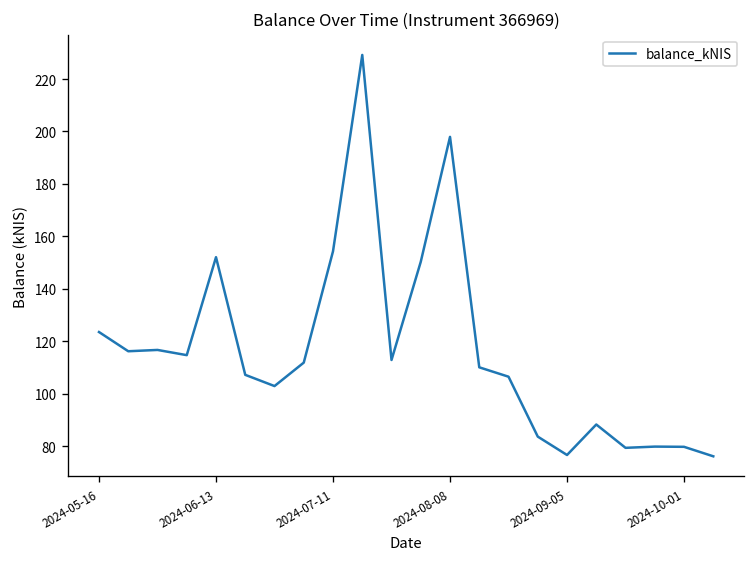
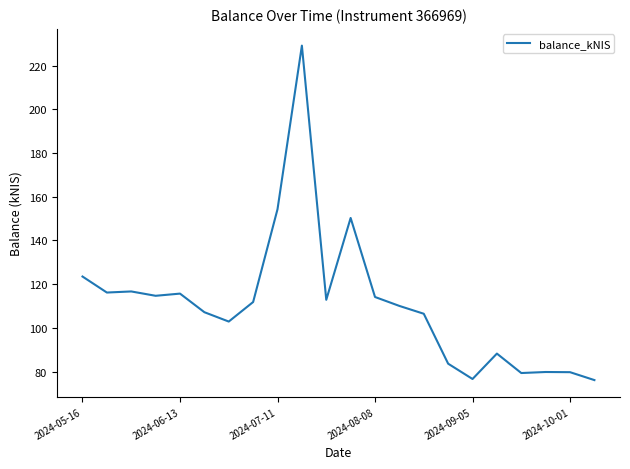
2024-06-13: 152 -> 116
2024-08-08: 198 -> 114
